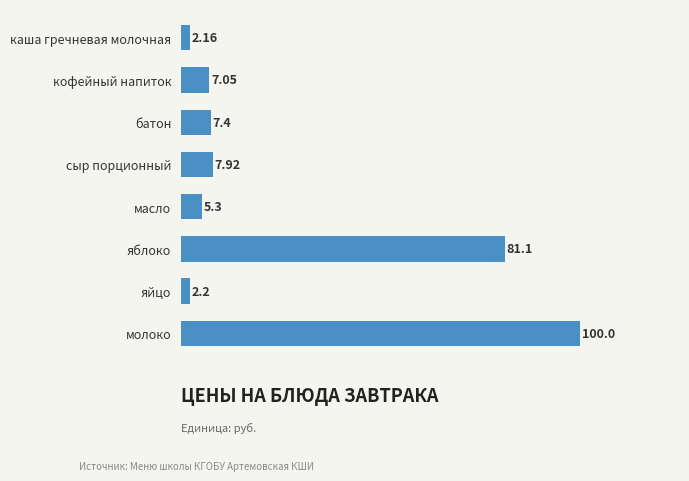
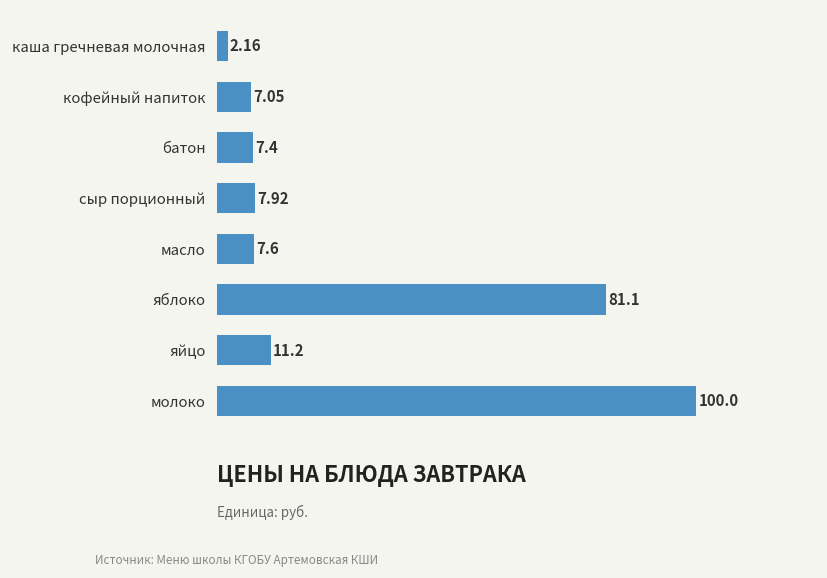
масло: 5.3 -> 7.6
яйцо: 2.2 -> 11.2
